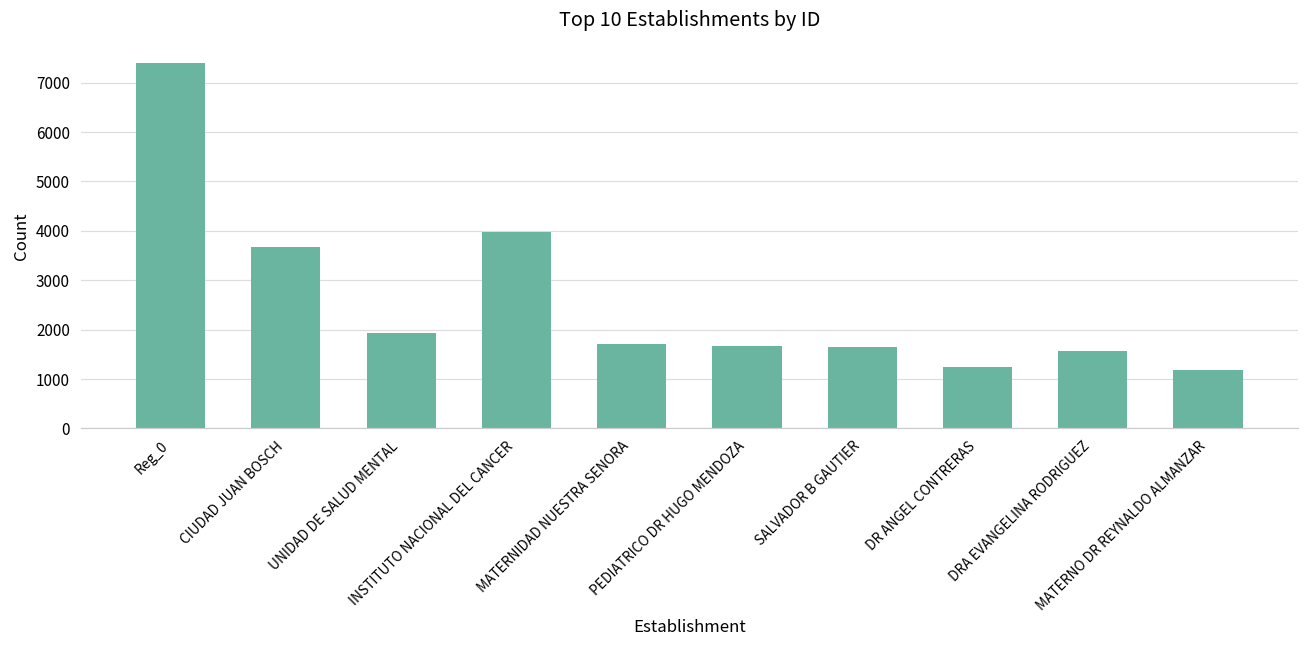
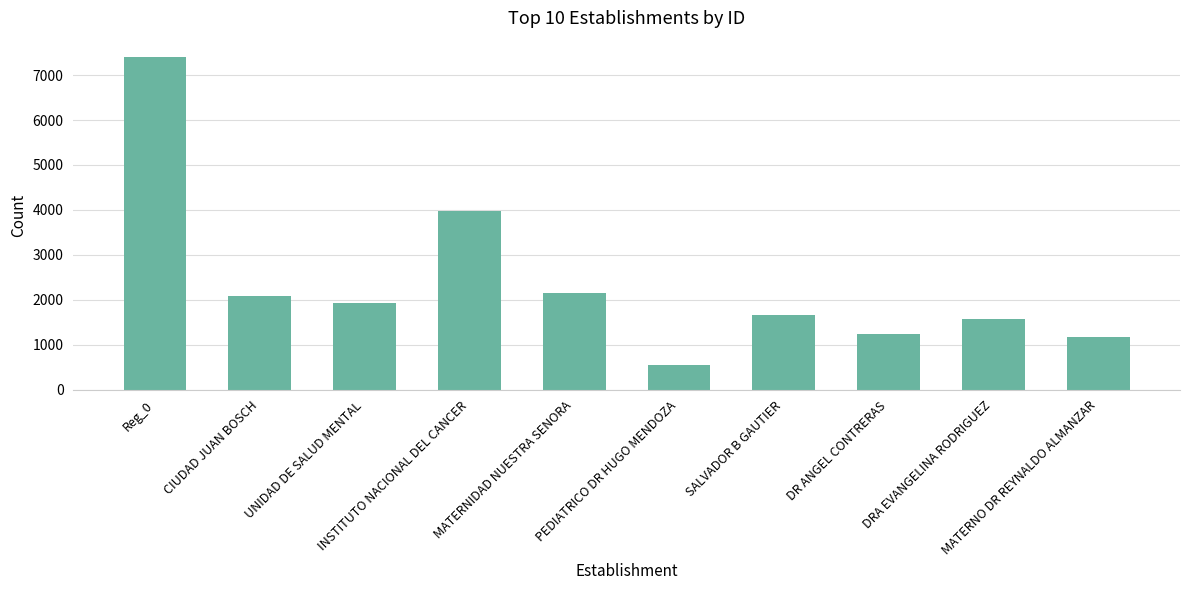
CIUDAD JUAN BOSCH: 3700 -> 2100
MATERNIDAD NUESTRA SENORA: 1700 -> 2100
PEDIATRICO DR HUGO MENDOZA: 1700 -> 500
